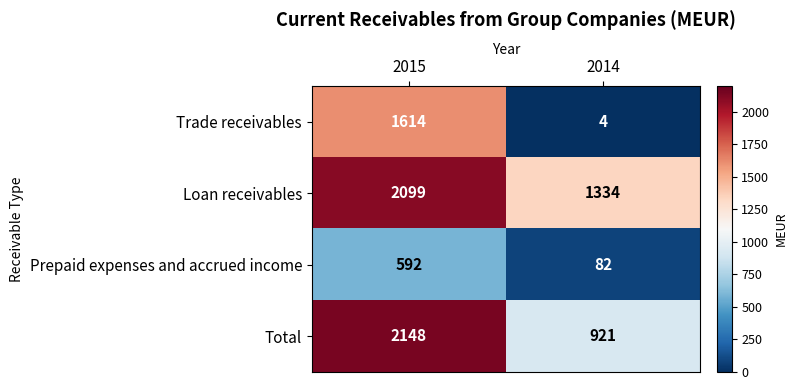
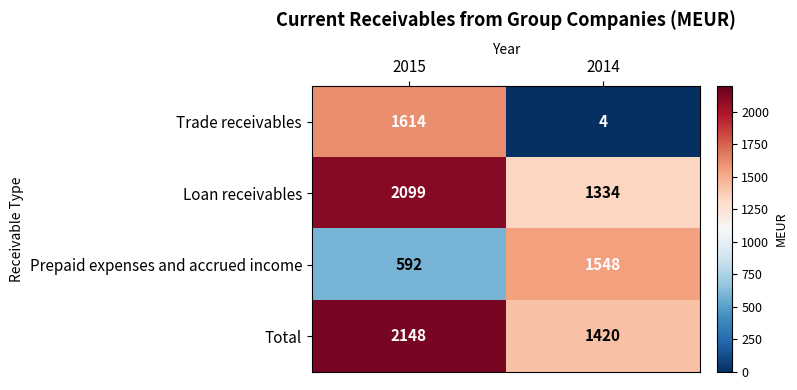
Prepaid expenses and accrued income, 2014: 82 -> 1548
Total, 2014: 921 -> 1420
